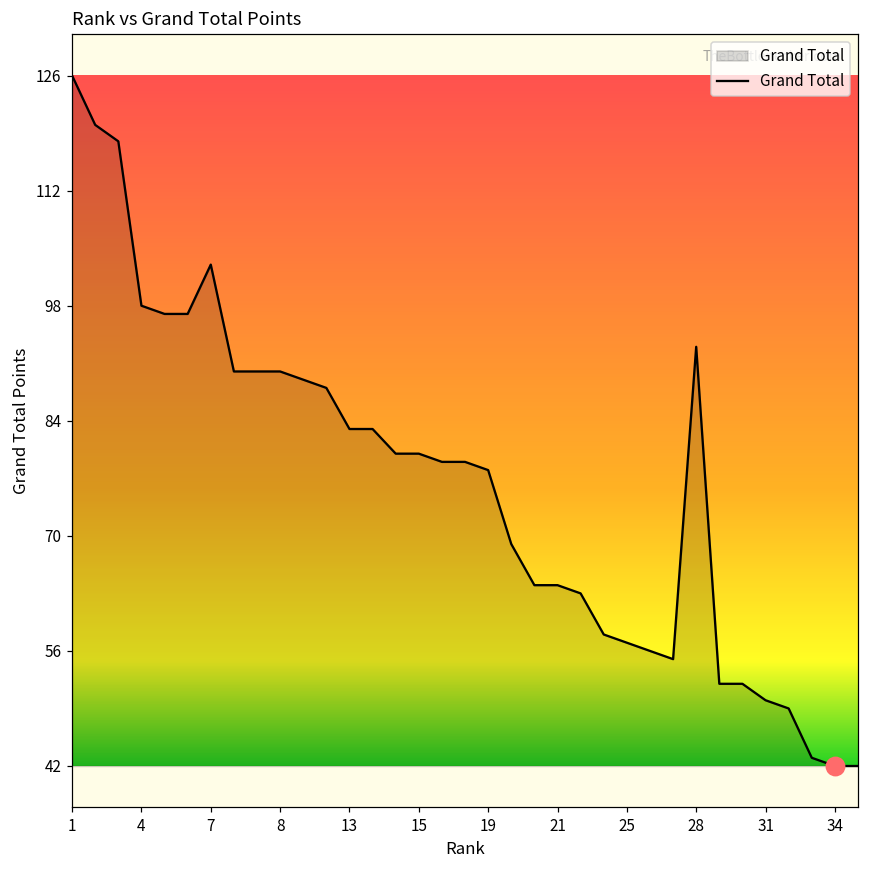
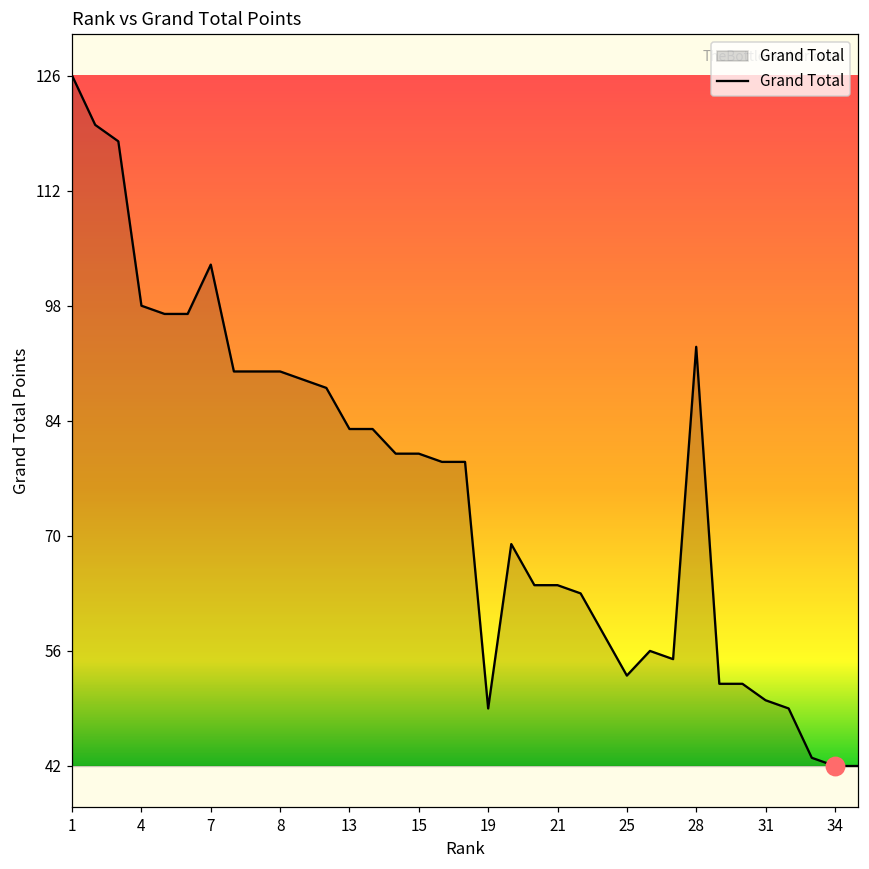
Grand Total, 19: 78 -> 49
Grand Total, 25: 57 -> 53
